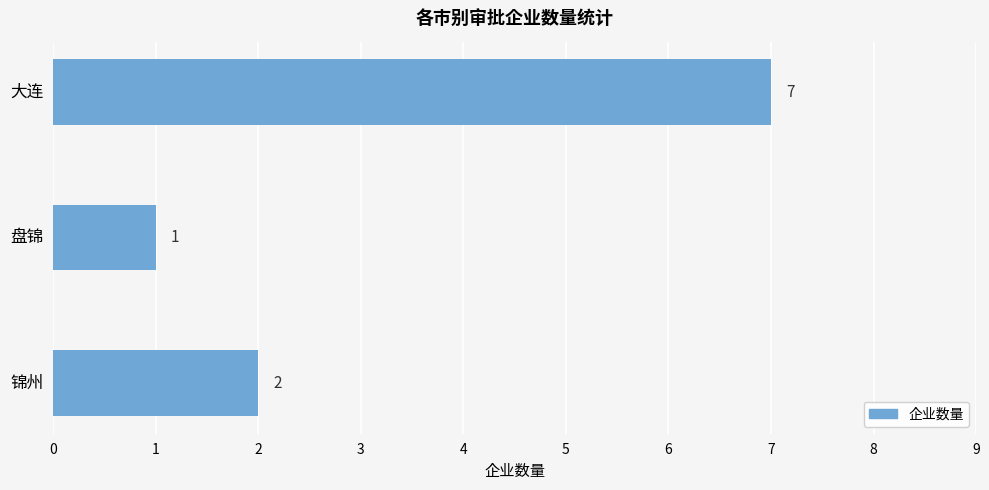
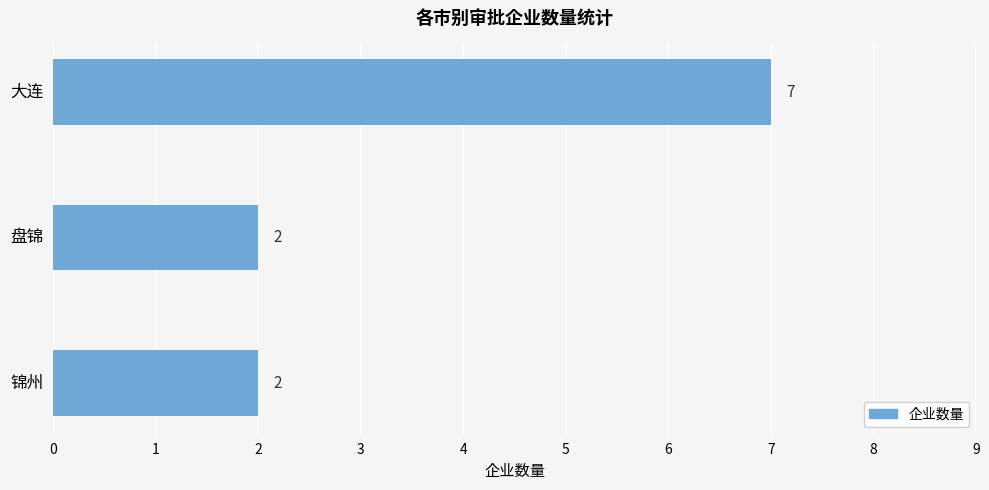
盘锦: 1 -> 2
